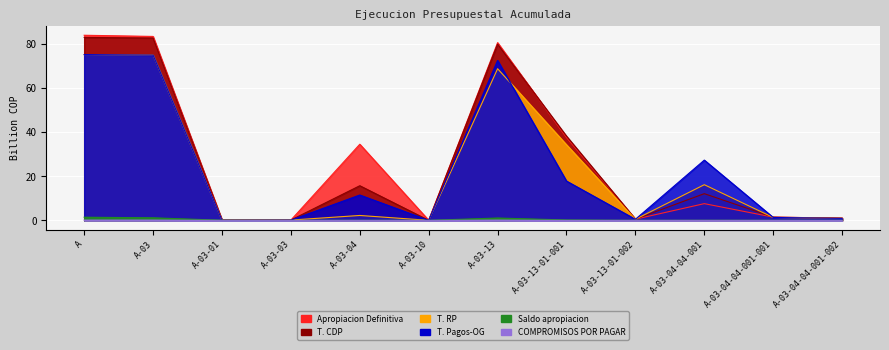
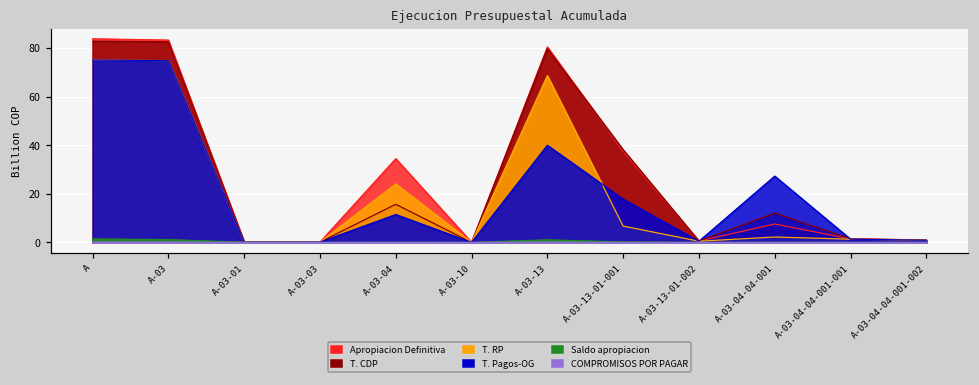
T. RP, A-03-04: 2 -> 24
T. Pagos-OG, A-03-13: 72 -> 40
T. RP, A-03-13-01-001: 34 -> 7
T. RP, A-03-04-04-001: 16 -> 2
